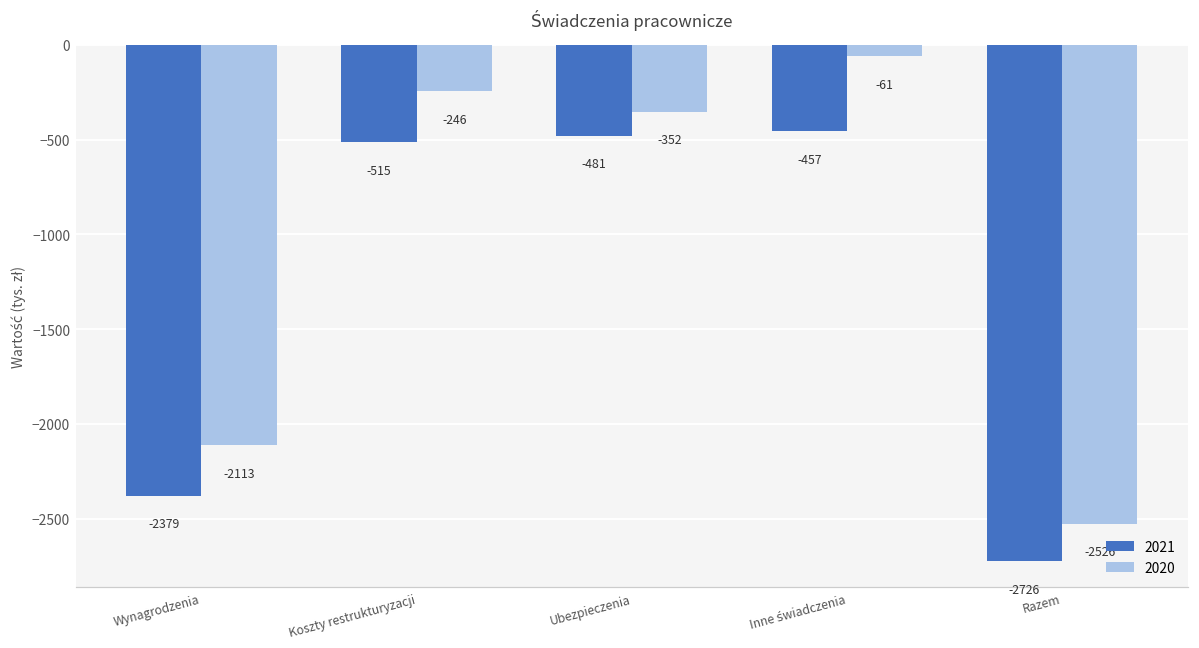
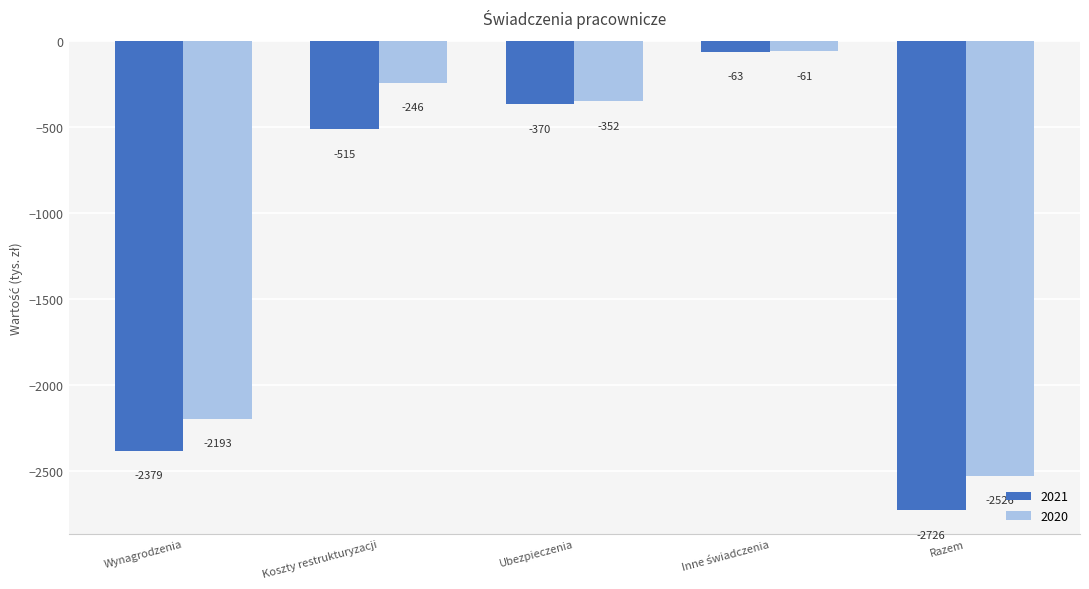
2020, Wynagrodzenia: -2113 -> -2193
2021, Ubezpieczenia: -481 -> -370
2021, Inne świadczenia: -457 -> -63
